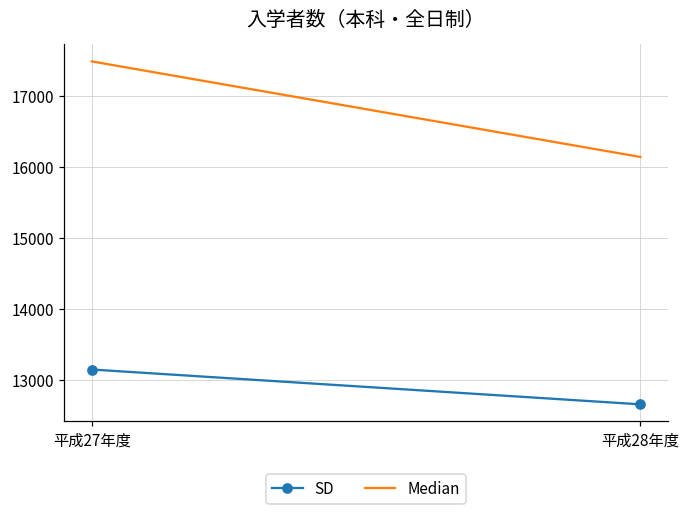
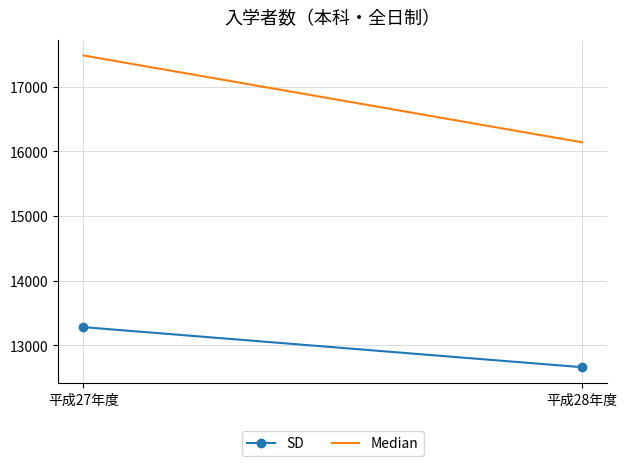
SD, 平成27年度: 13200 -> 13300
